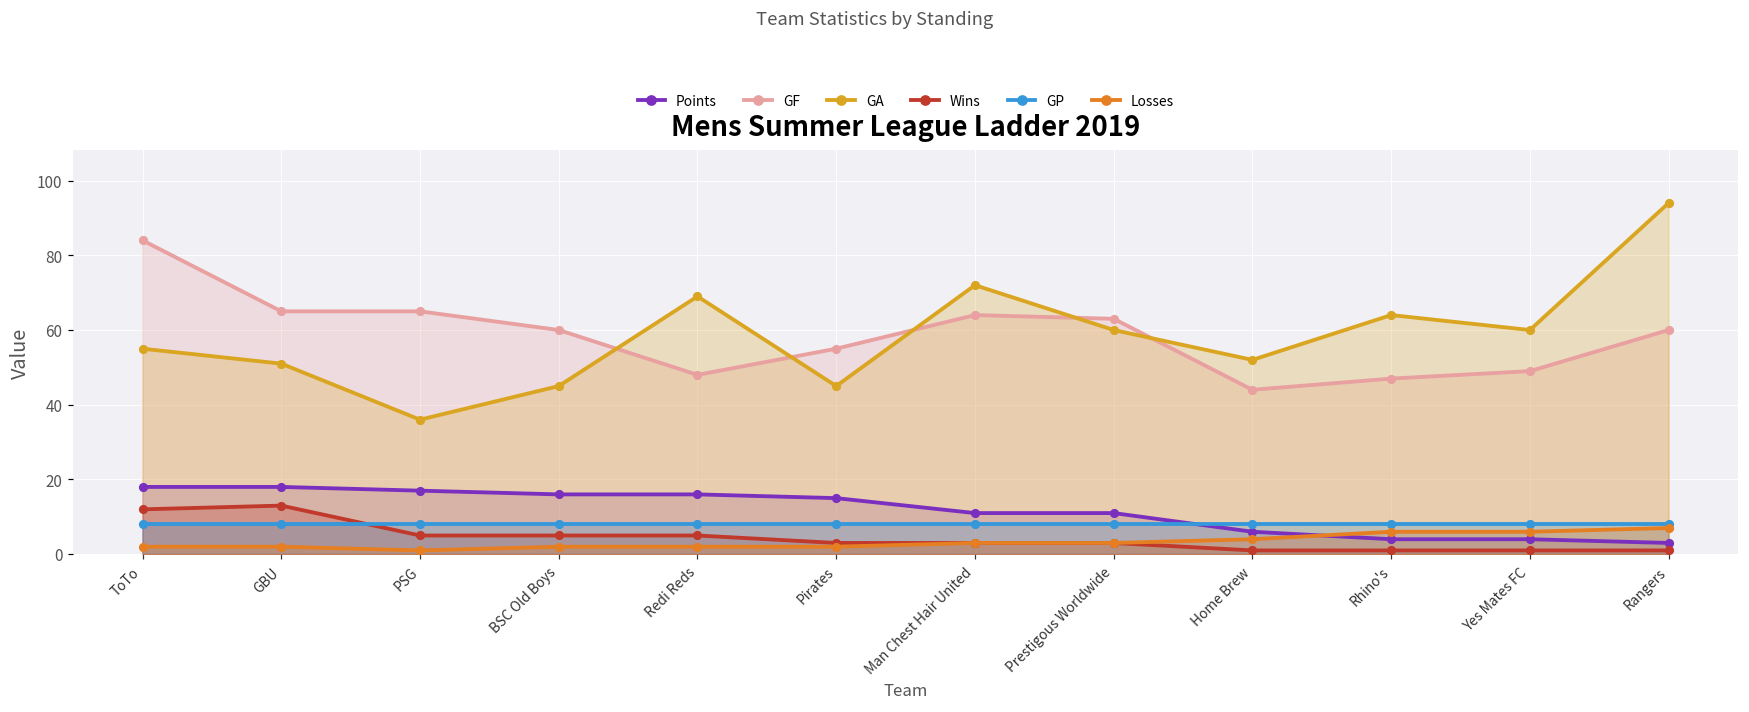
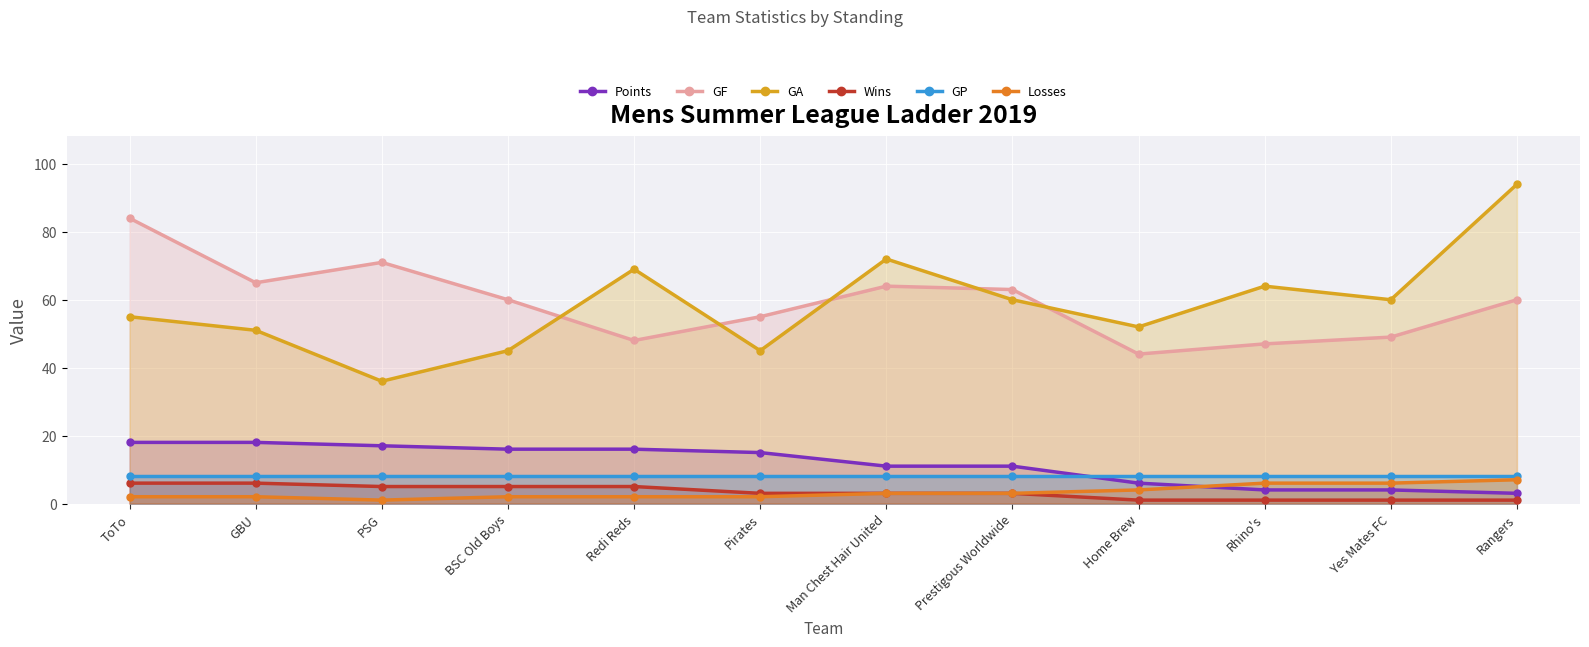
Wins, ToTo: 12 -> 6
Wins, GBU: 13 -> 6
GF, PSG: 65 -> 71
